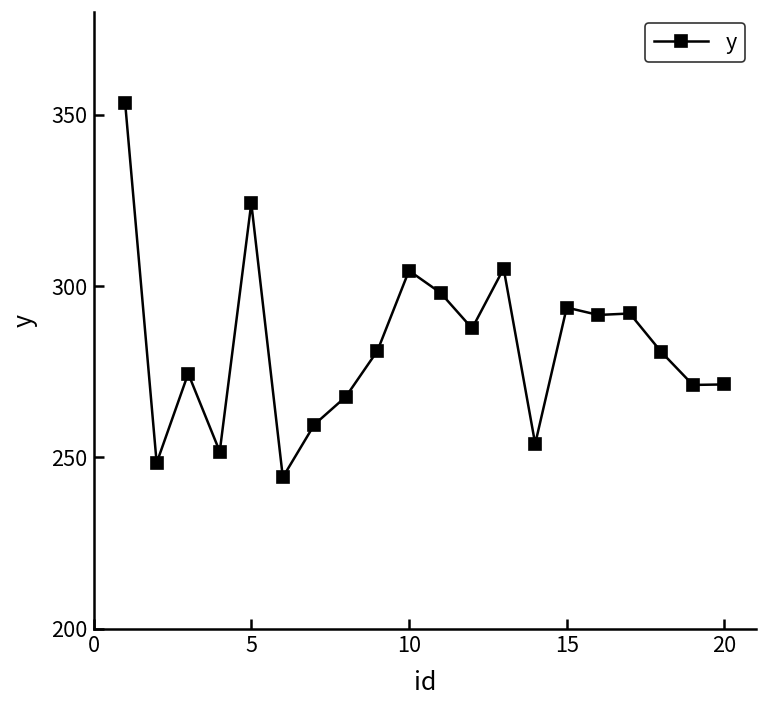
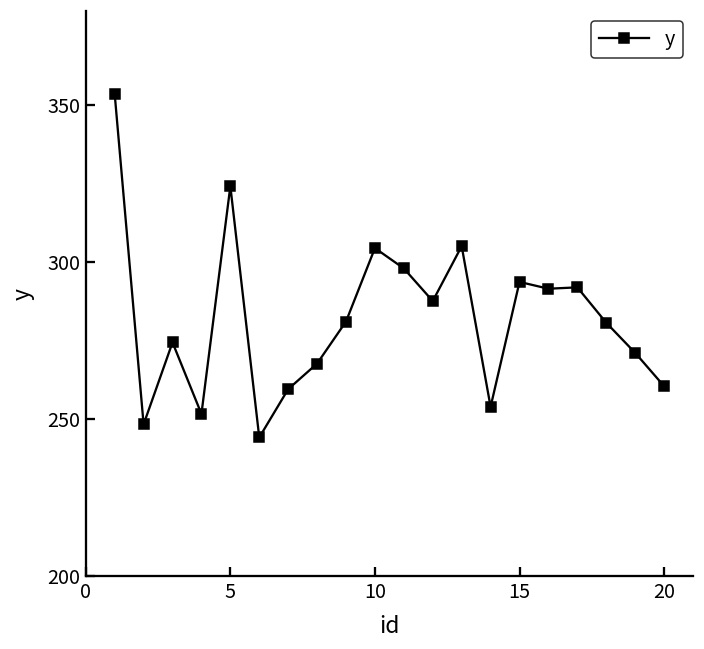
20: 271 -> 261
